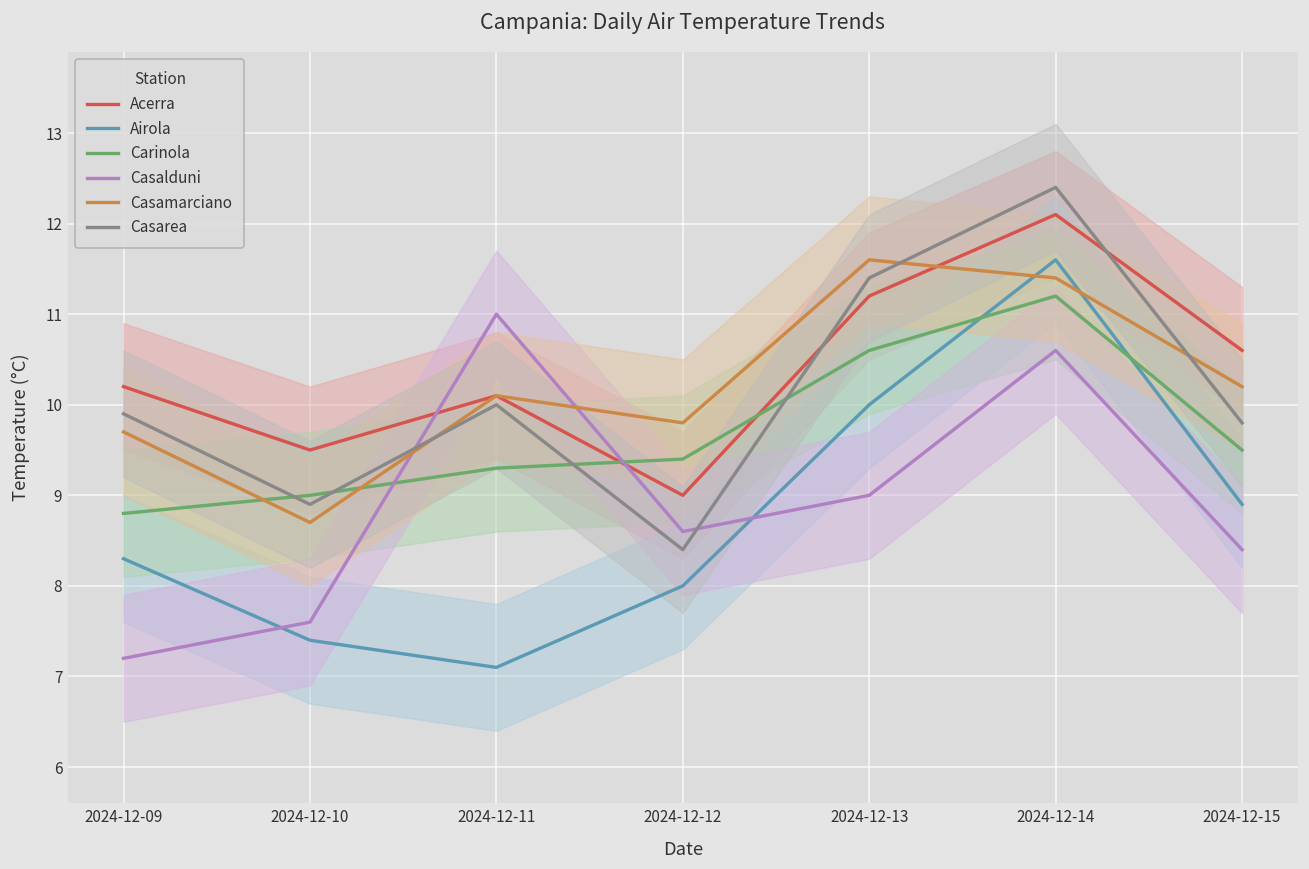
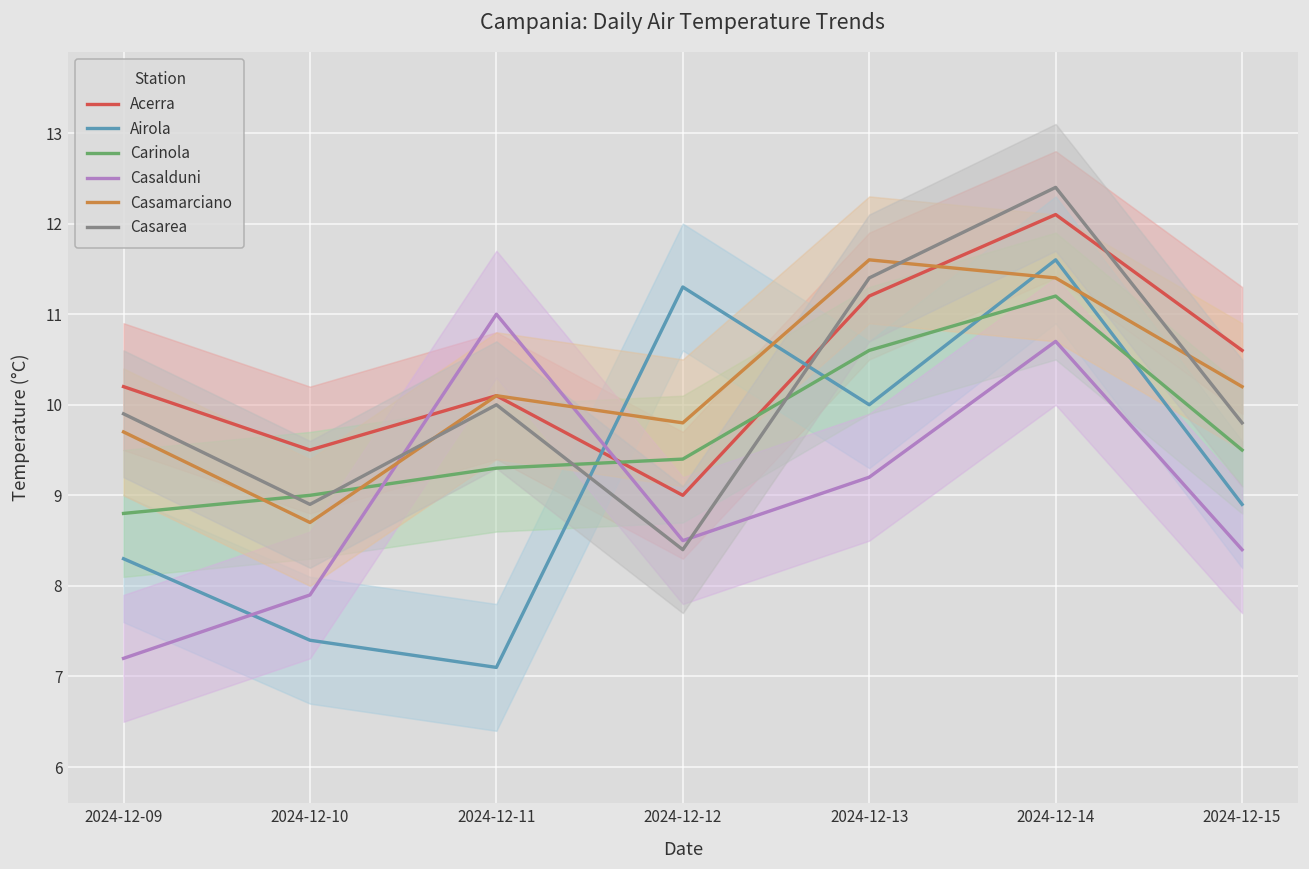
Casalduni, 2024-12-10: 7.6 -> 7.9
Airola, 2024-12-12: 8.0 -> 11.3
Casalduni, 2024-12-12: 8.6 -> 8.5
Casalduni, 2024-12-13: 9.0 -> 9.2
Casalduni, 2024-12-14: 10.6 -> 10.7
